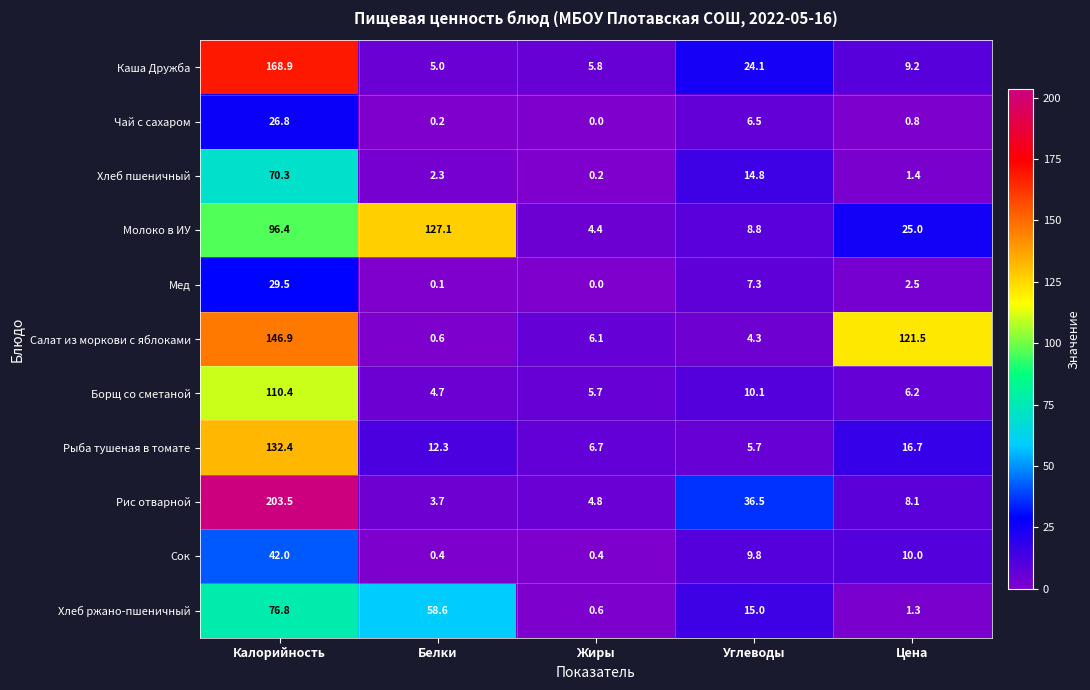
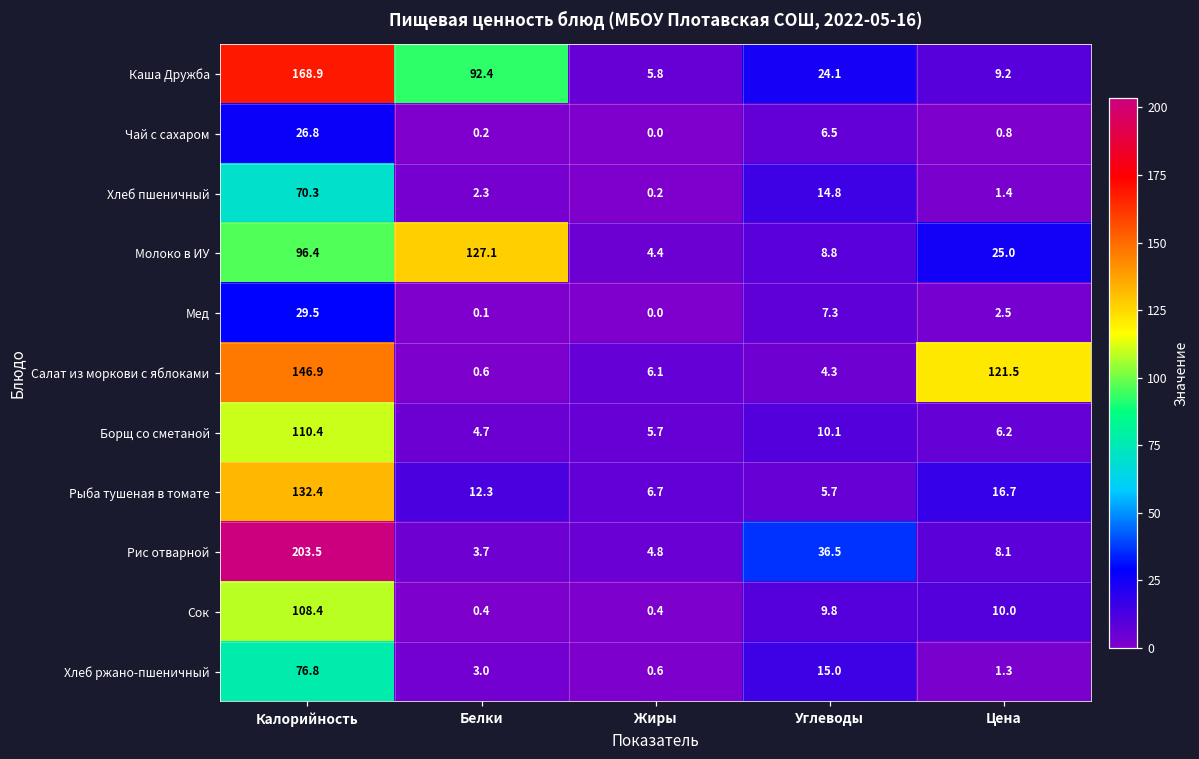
Каша Дружба, Белки: 5.0 -> 92.4
Сок, Калорийность: 42.0 -> 108.4
Хлеб ржано-пшеничный, Белки: 58.6 -> 3.0
